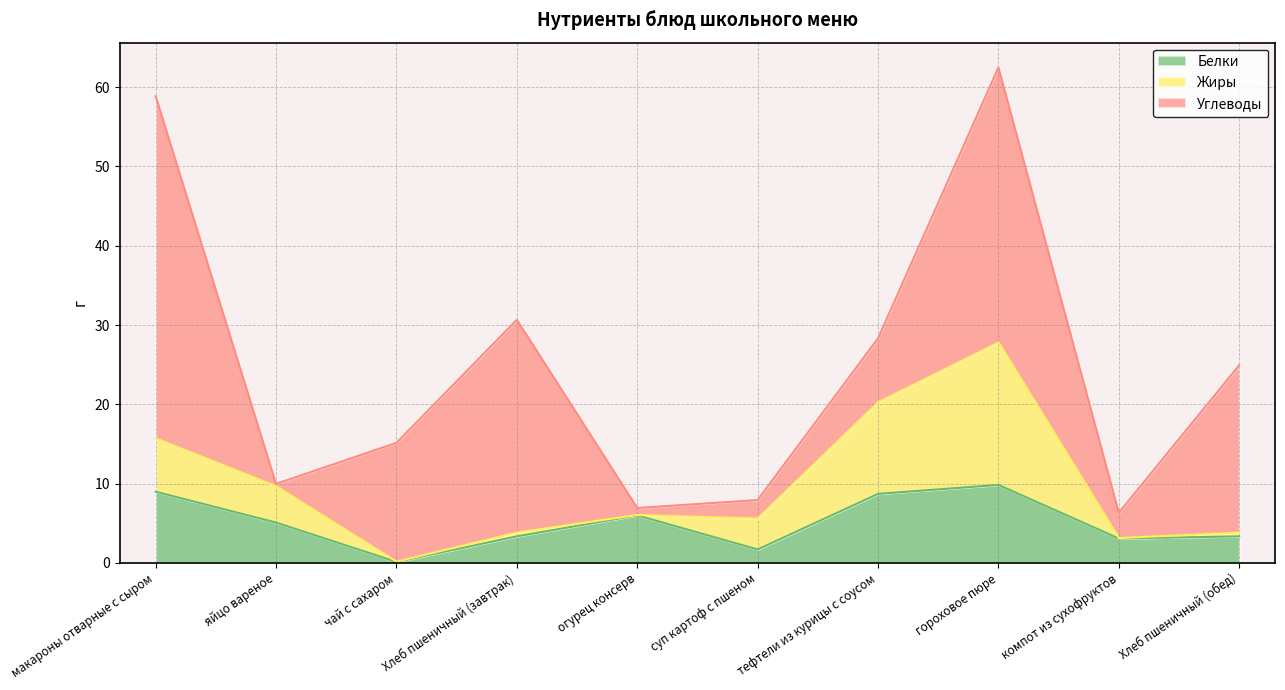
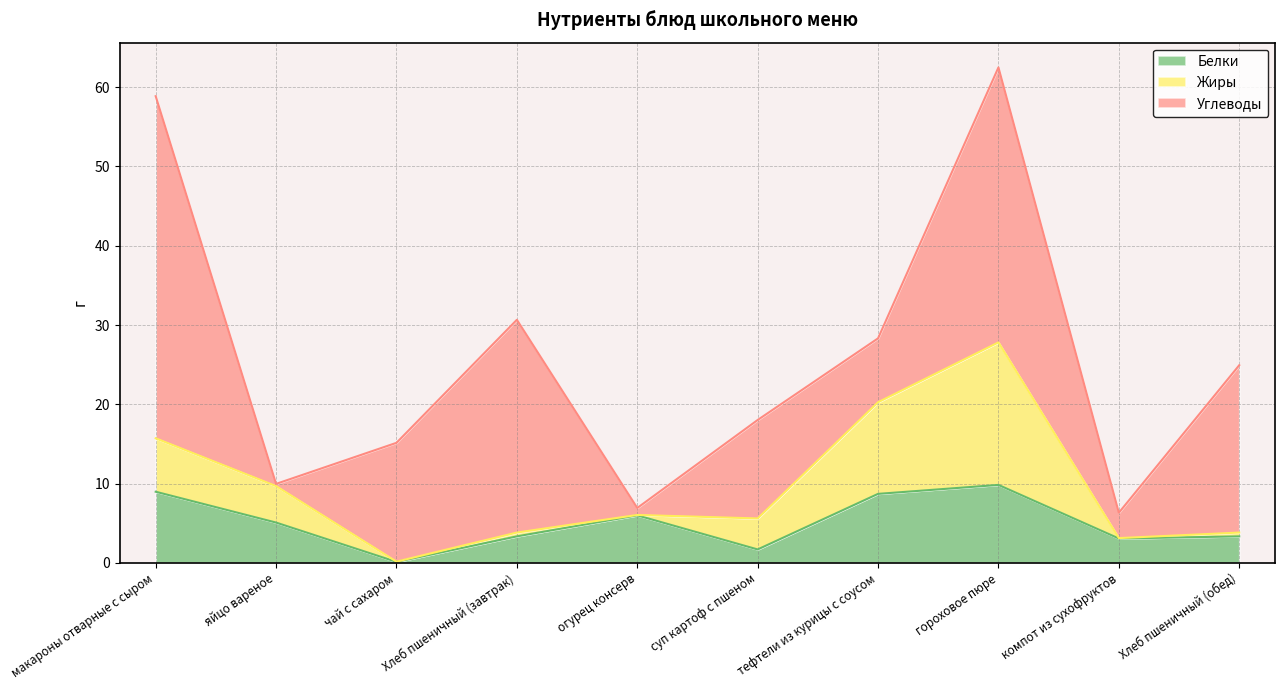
Углеводы, суп картоф с пшеном: 2 -> 12
